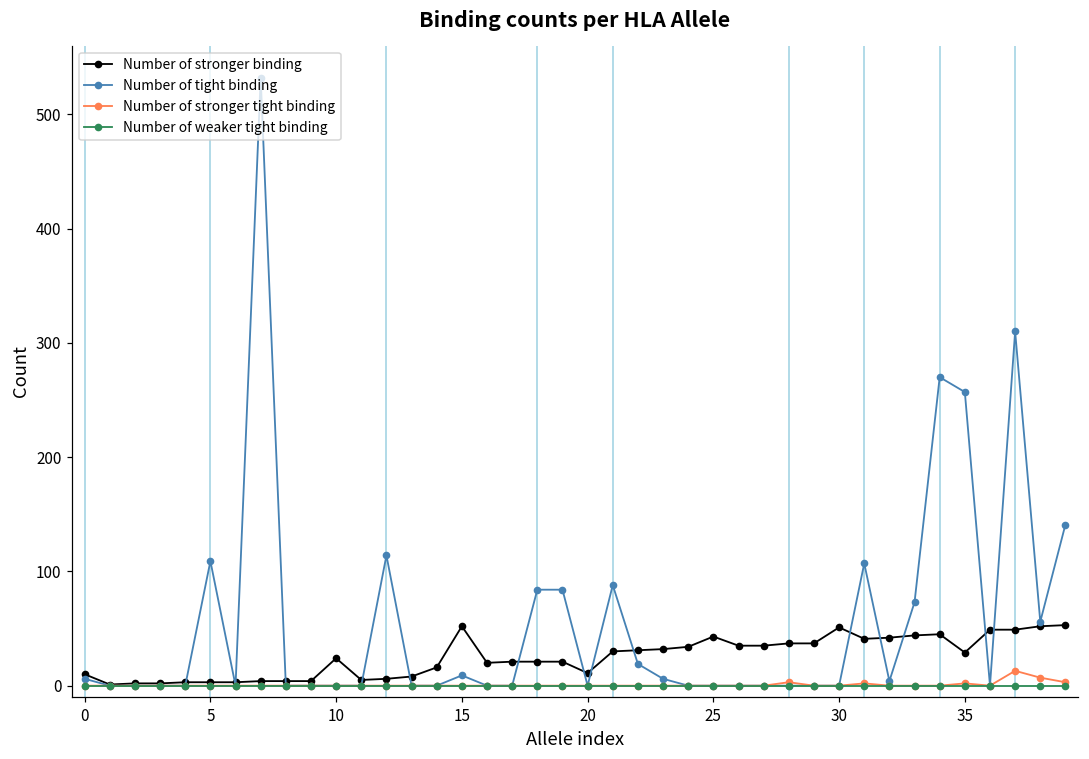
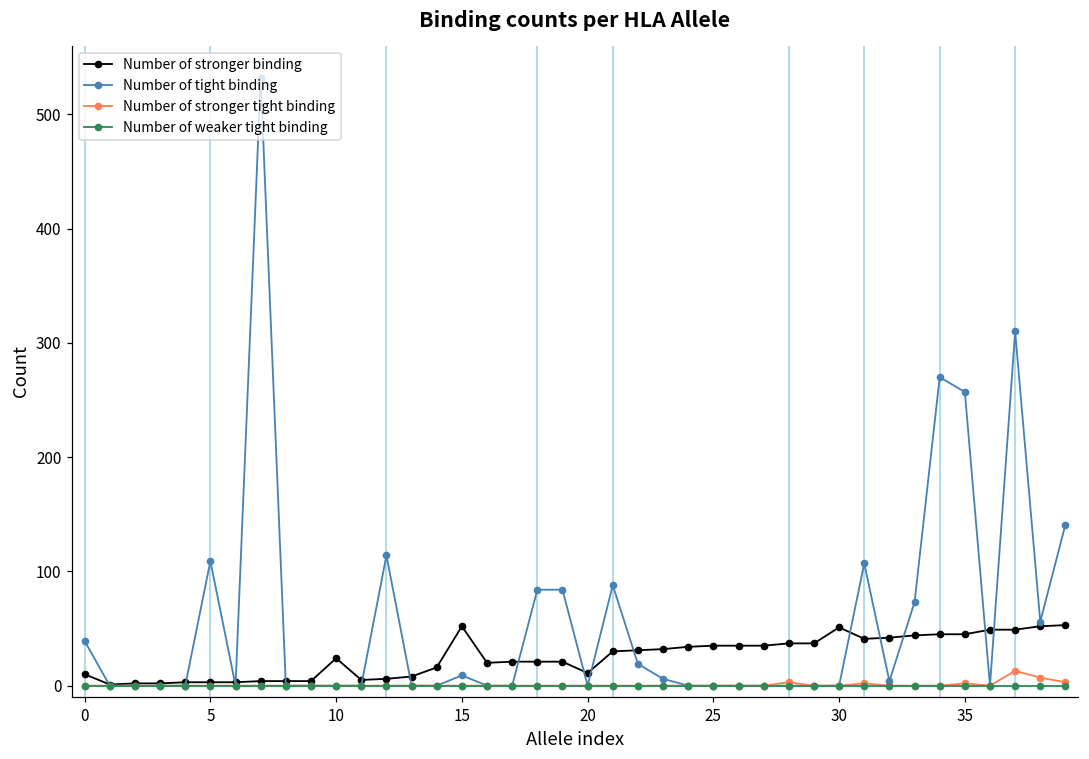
Number of tight binding, 0: 6 -> 39
Number of stronger binding, 25: 43 -> 35
Number of stronger binding, 35: 29 -> 45
